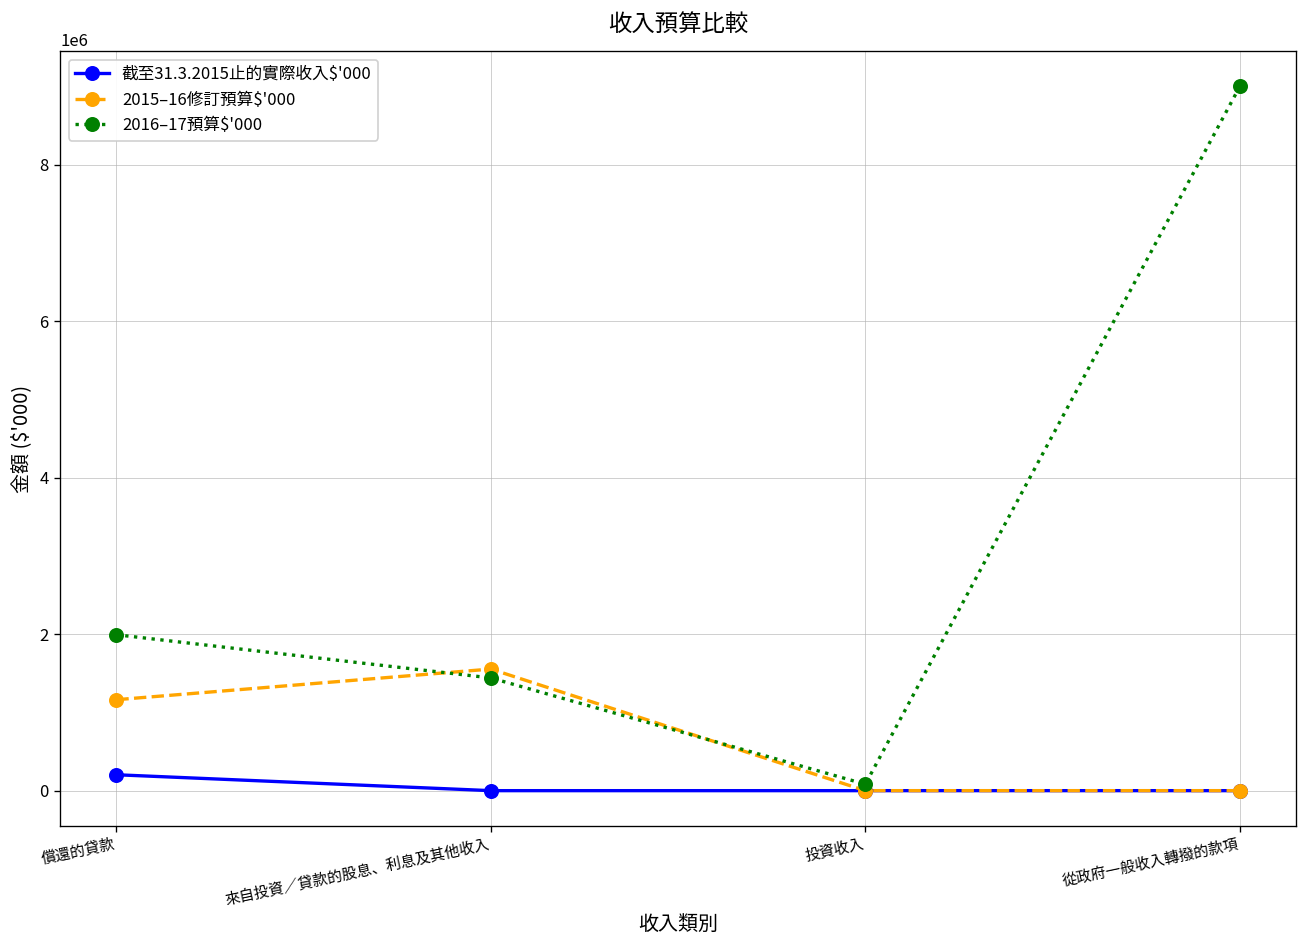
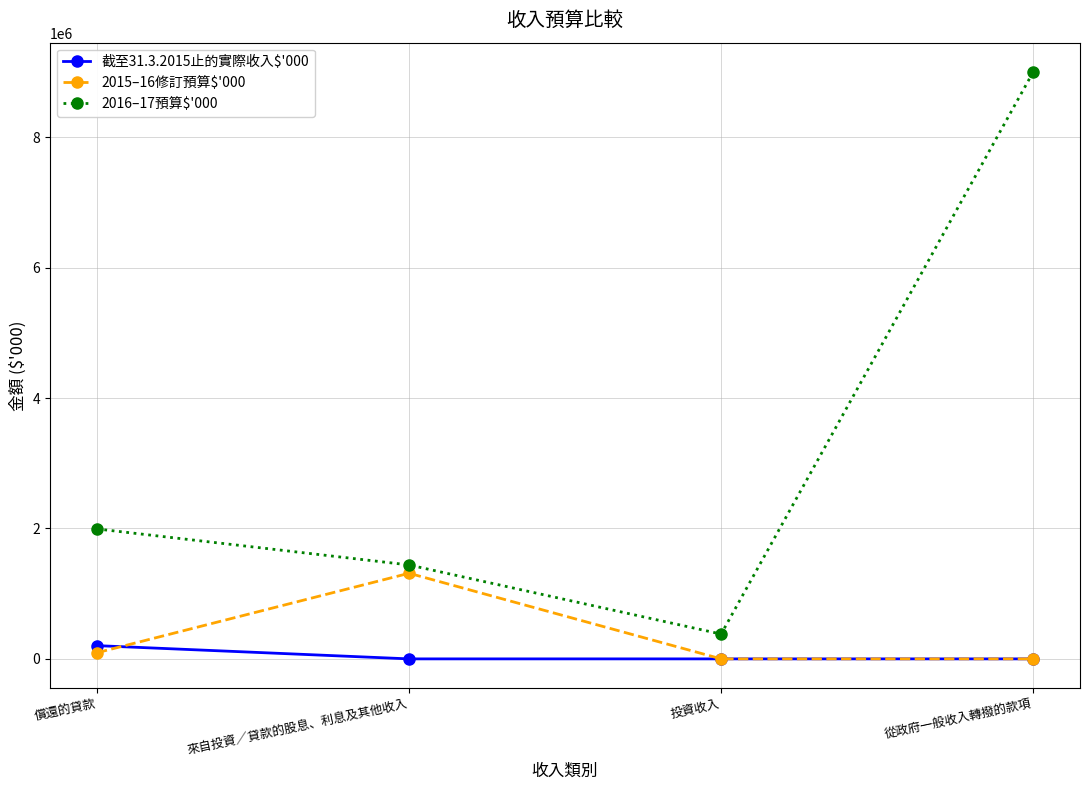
2015–16修訂預算$'000, 償還的貸款: 1200000 -> 100000
2015–16修訂預算$'000, 來自投資／貸款的股息、利息及其他收入: 1600000 -> 1300000
2016–17預算$'000, 投資收入: 100000 -> 400000
